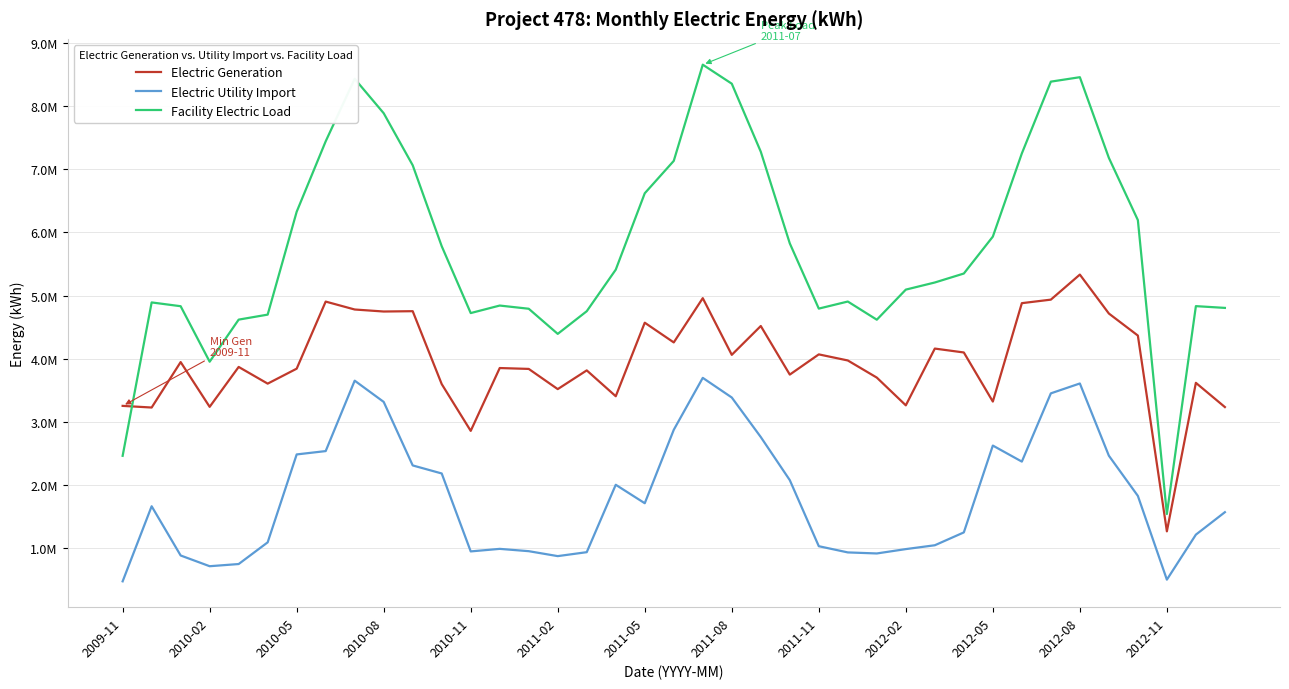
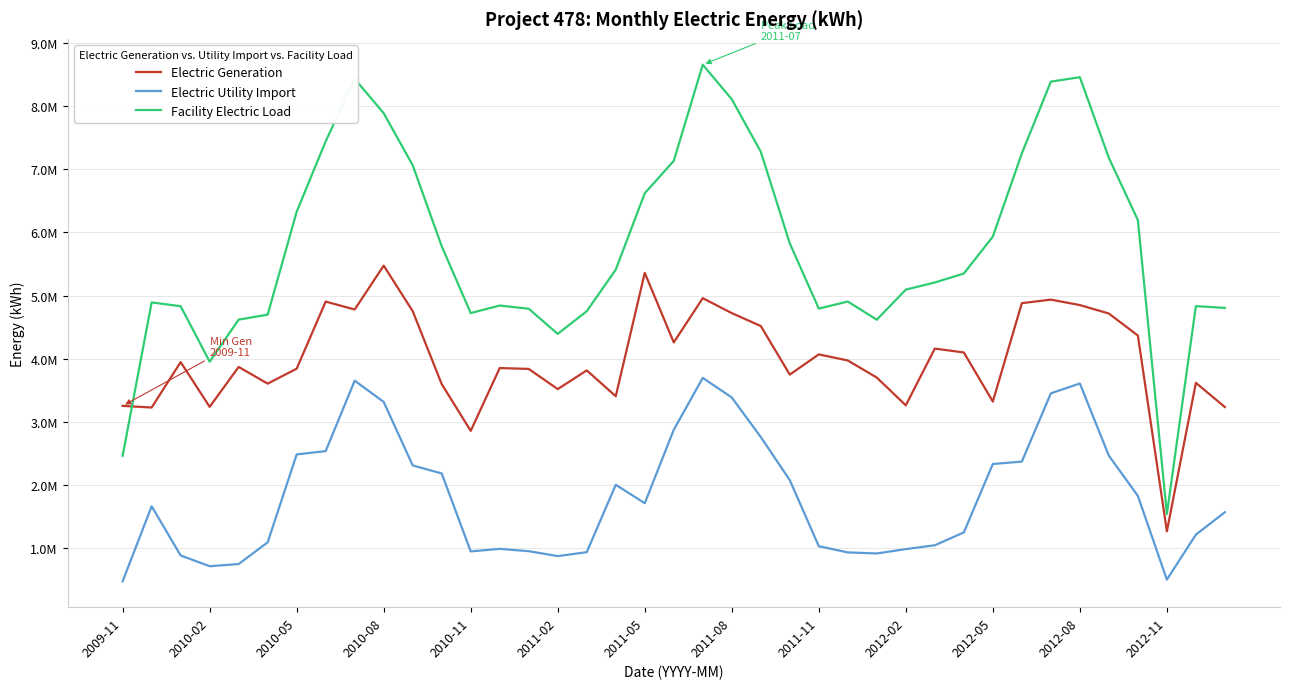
Electric Generation, 2010-08: 4700000 -> 5500000
Electric Generation, 2011-05: 4600000 -> 5400000
Electric Generation, 2011-08: 4100000 -> 4700000
Facility Electric Load, 2011-08: 8400000 -> 8100000
Electric Utility Import, 2012-05: 2600000 -> 2300000
Electric Generation, 2012-08: 5300000 -> 4800000
